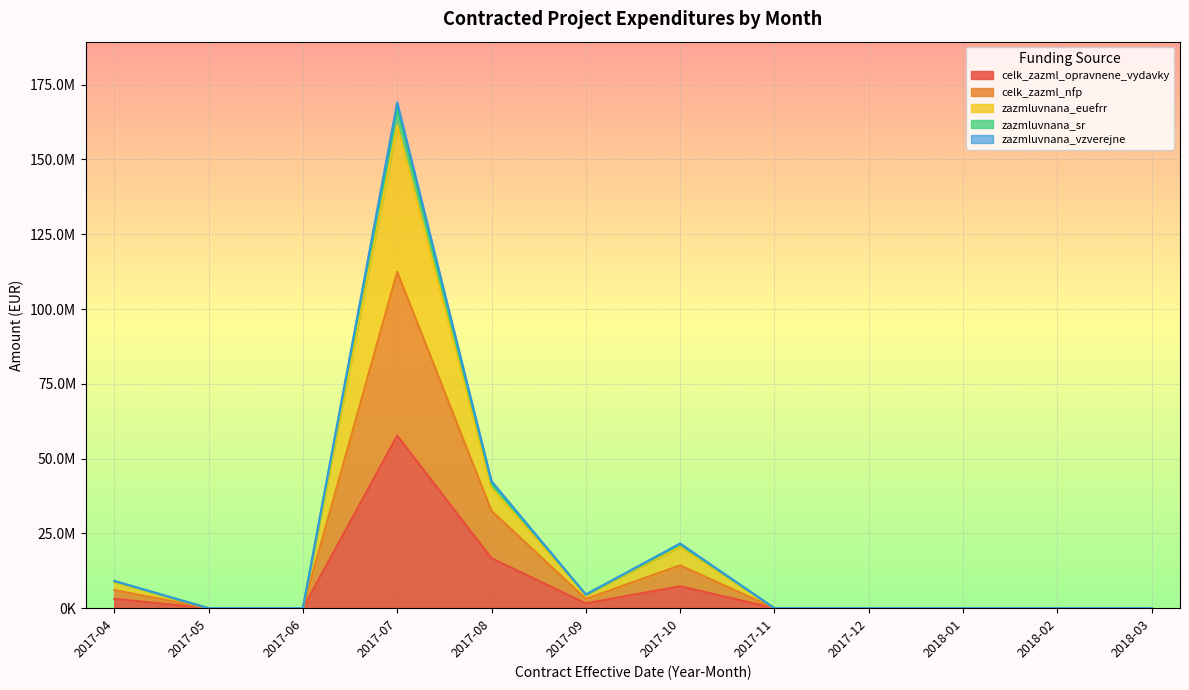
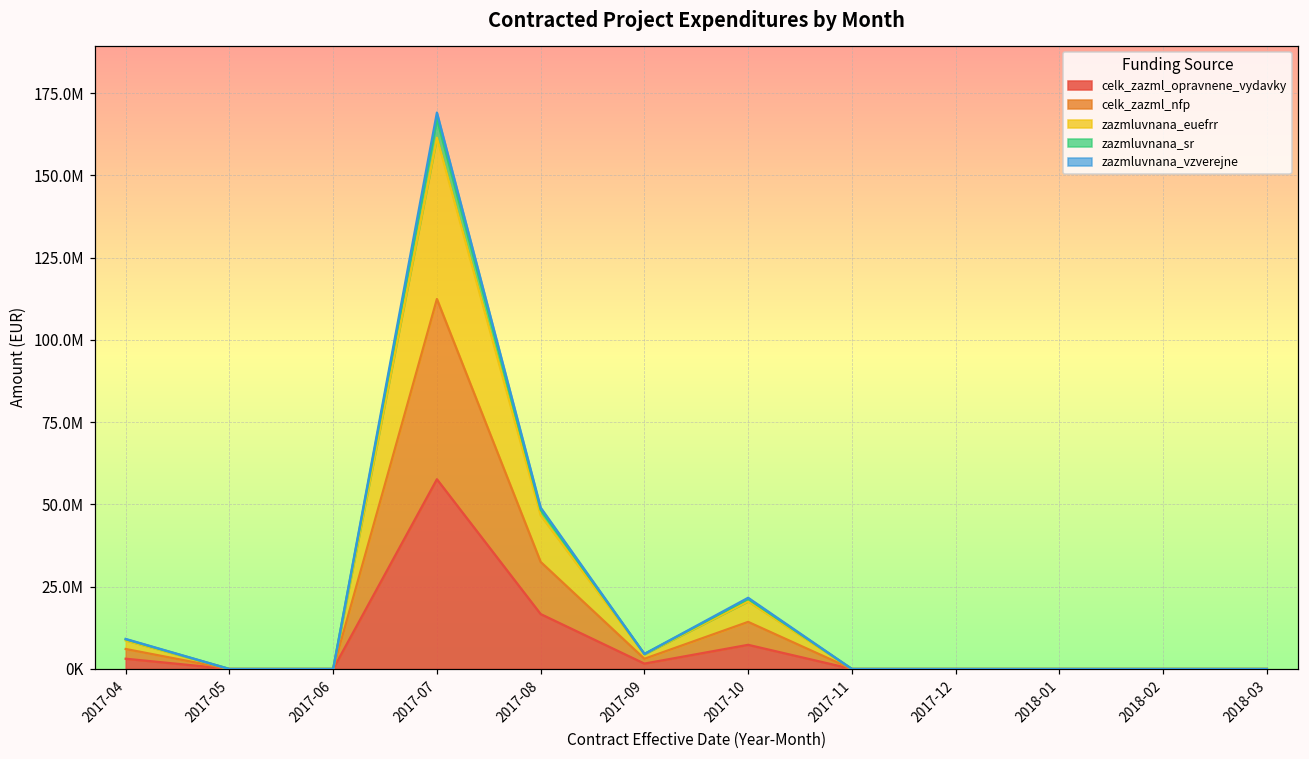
zazmluvnana_euefrr, 2017-08: 8000000 -> 14000000
